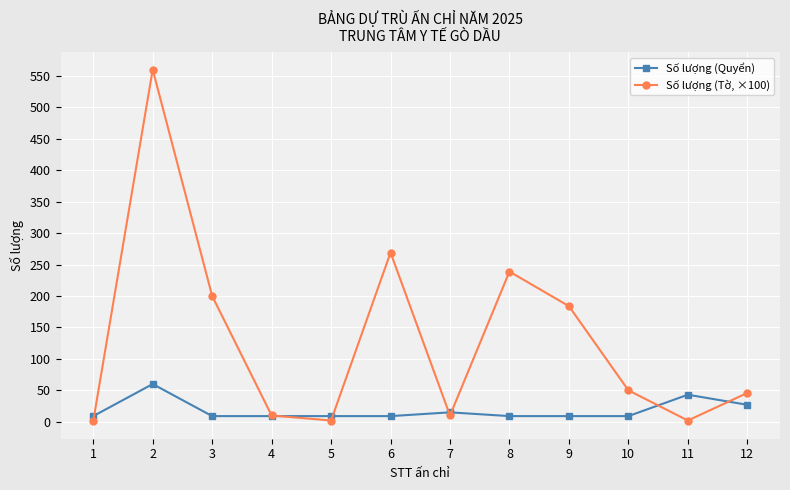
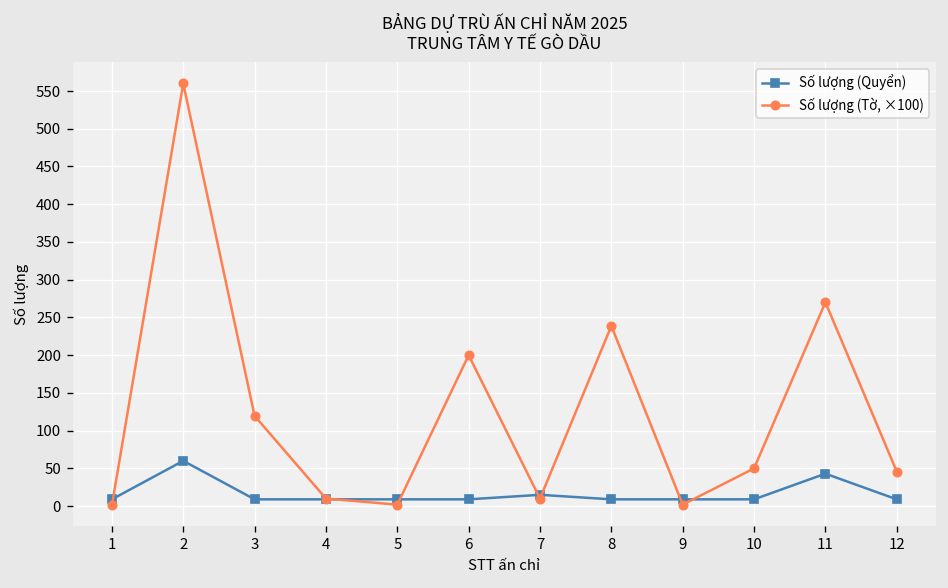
Số lượng (Tờ, ×100), 3: 200 -> 120
Số lượng (Tờ, ×100), 6: 270 -> 200
Số lượng (Tờ, ×100), 9: 180 -> 0
Số lượng (Tờ, ×100), 11: 0 -> 270
Số lượng (Quyển), 12: 30 -> 10
